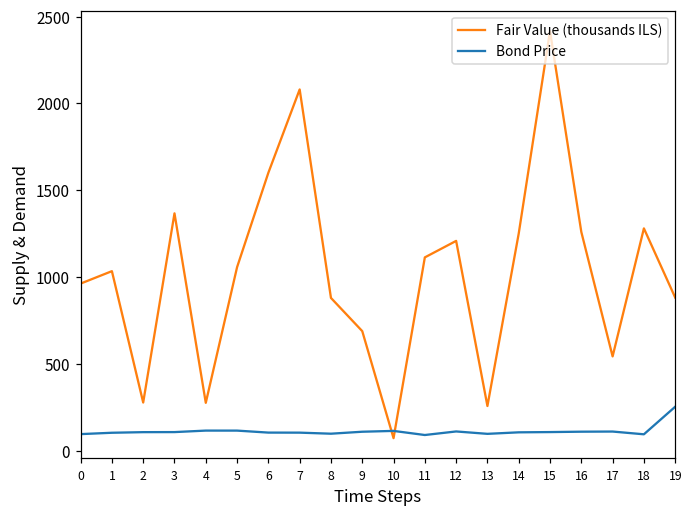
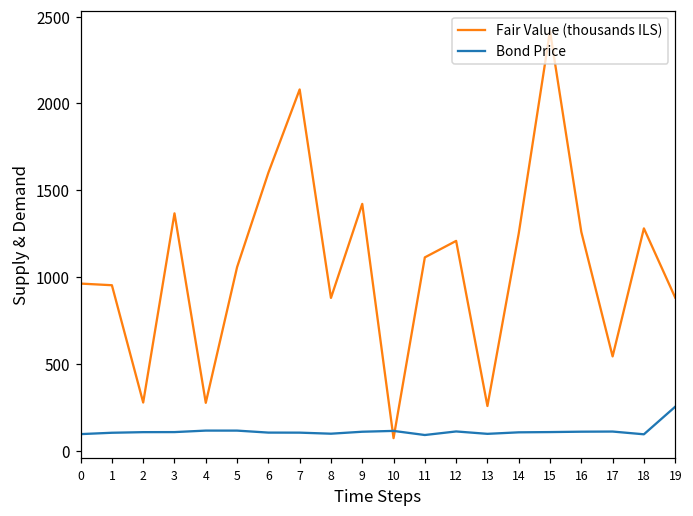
Fair Value (thousands ILS), 1: 1030 -> 950
Fair Value (thousands ILS), 9: 690 -> 1420
